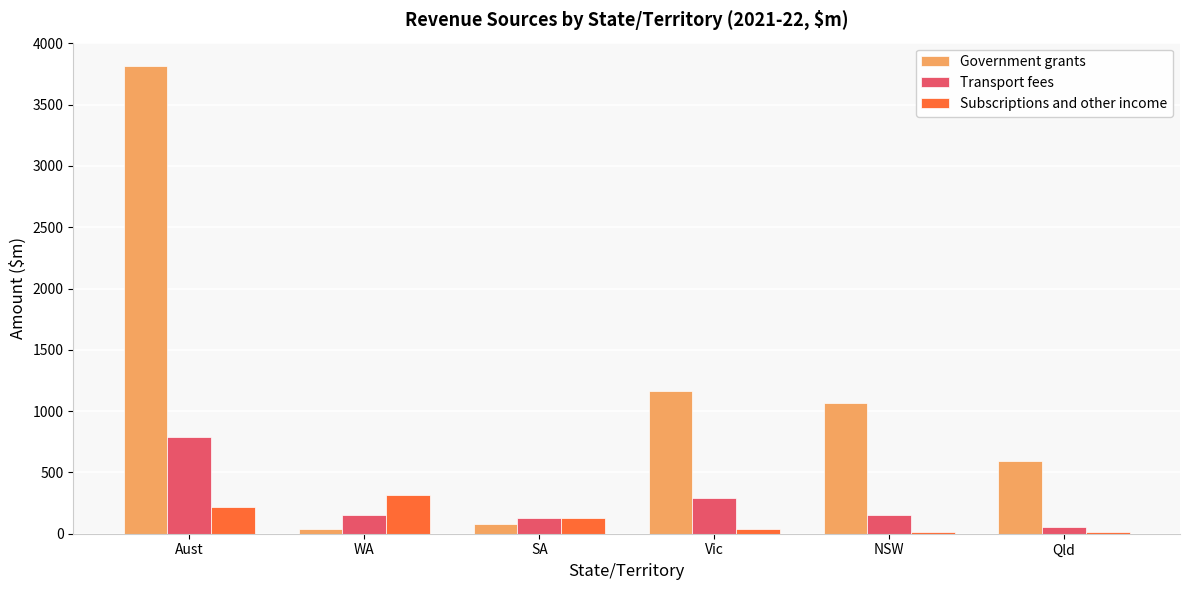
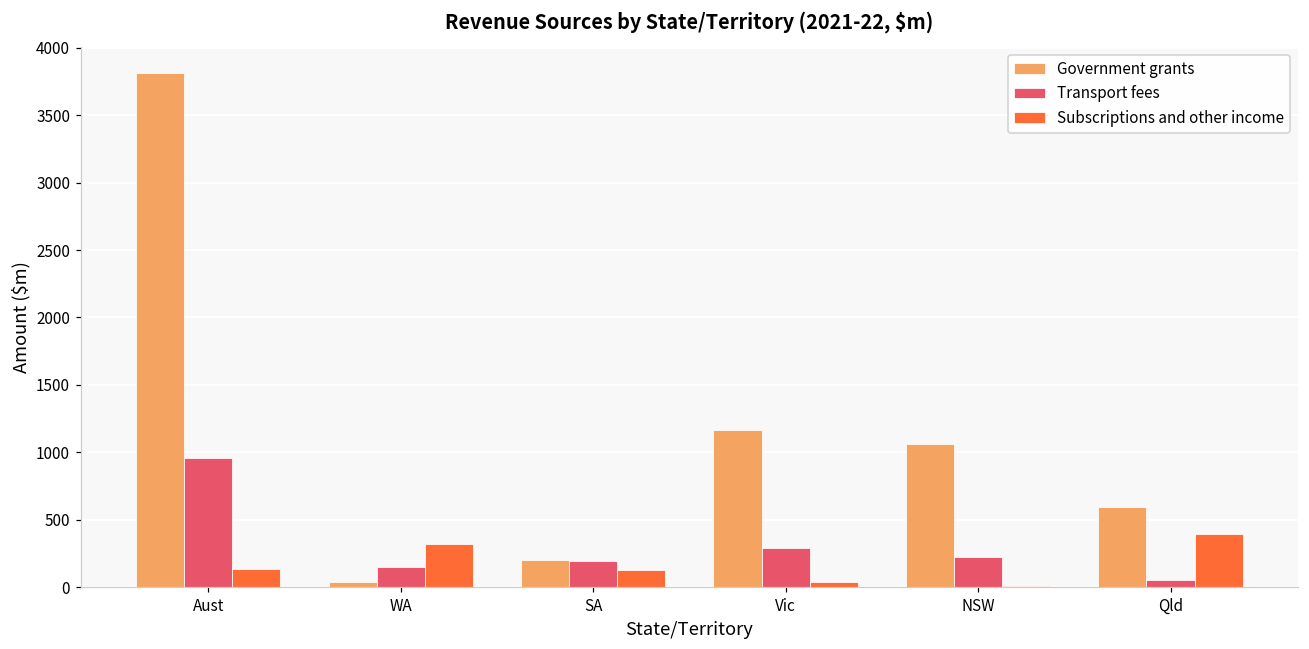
Transport fees, Aust: 790 -> 960
Subscriptions and other income, Aust: 210 -> 130
Government grants, SA: 80 -> 200
Transport fees, SA: 120 -> 200
Transport fees, NSW: 150 -> 230
Subscriptions and other income, Qld: 10 -> 390
